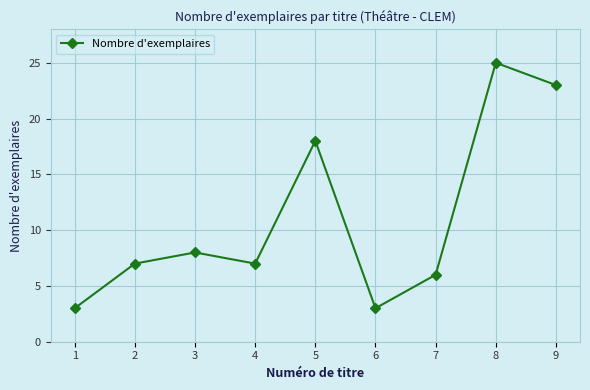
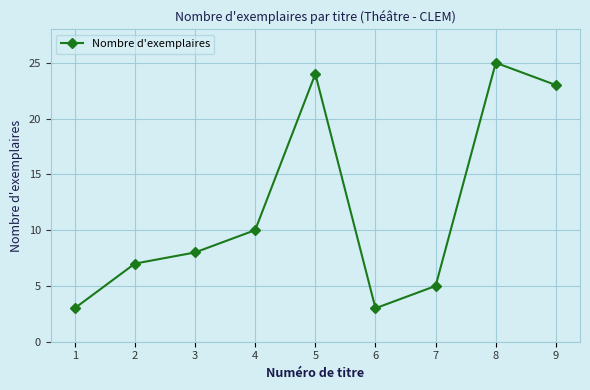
4: 7 -> 10
5: 18 -> 24
7: 6 -> 5
